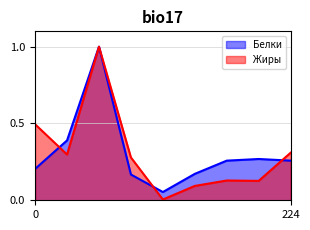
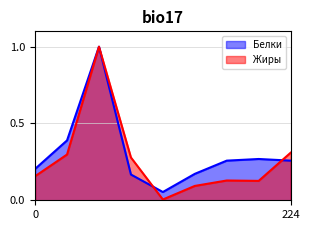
Жиры, 0: 0.49 -> 0.16
